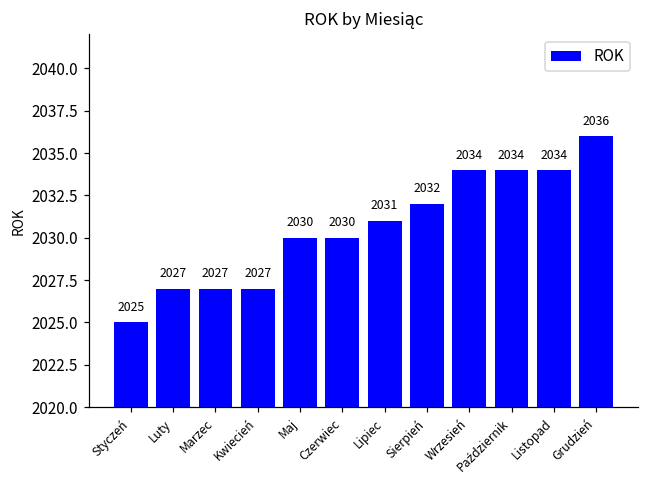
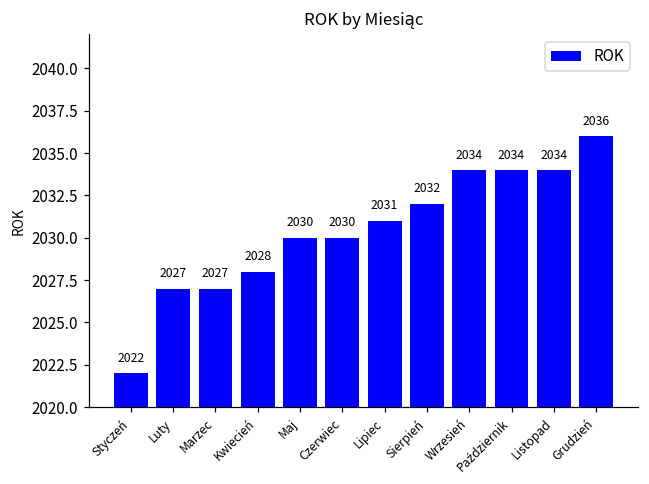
Styczeń: 2025 -> 2022
Kwiecień: 2027 -> 2028
